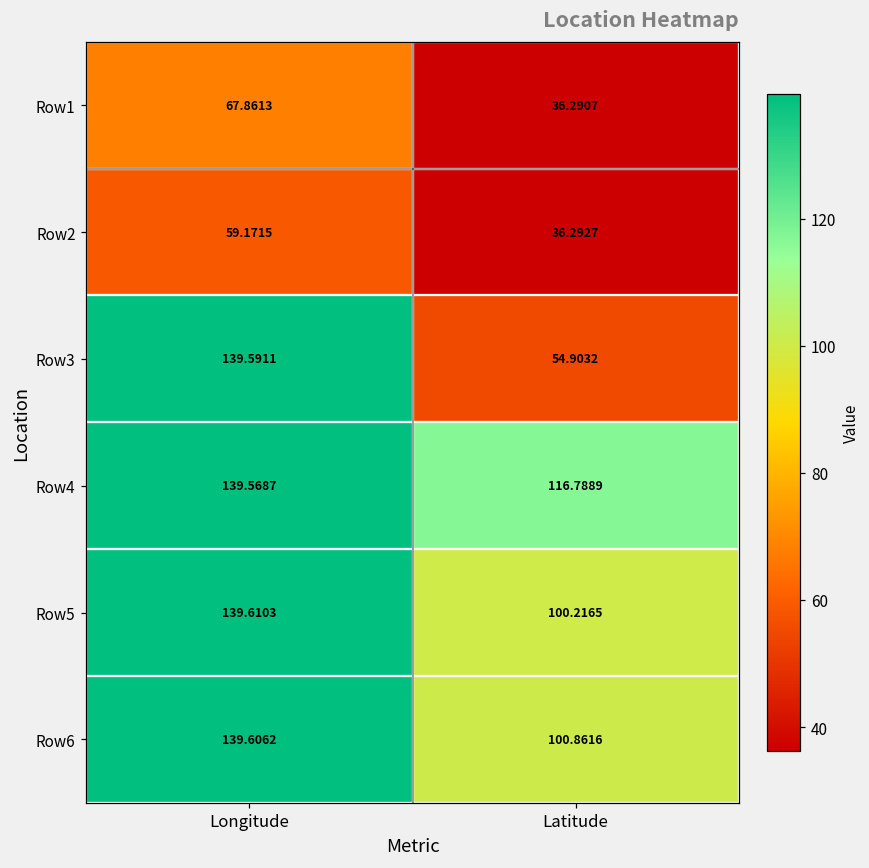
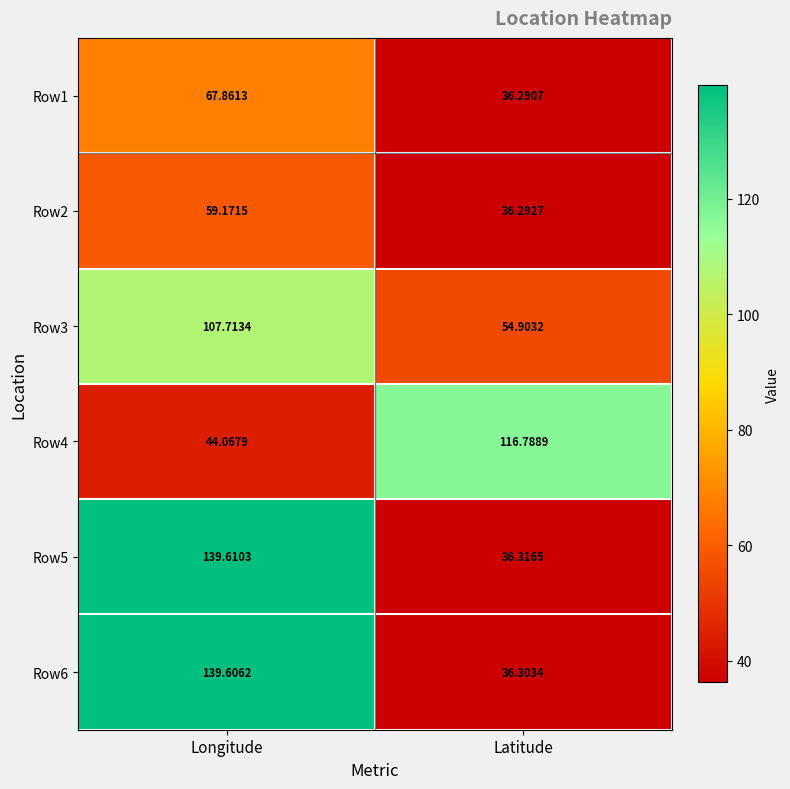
Row3, Longitude: 139.5911 -> 107.7134
Row4, Longitude: 139.5687 -> 44.0679
Row5, Latitude: 100.2165 -> 36.3165
Row6, Latitude: 100.8616 -> 36.3034
